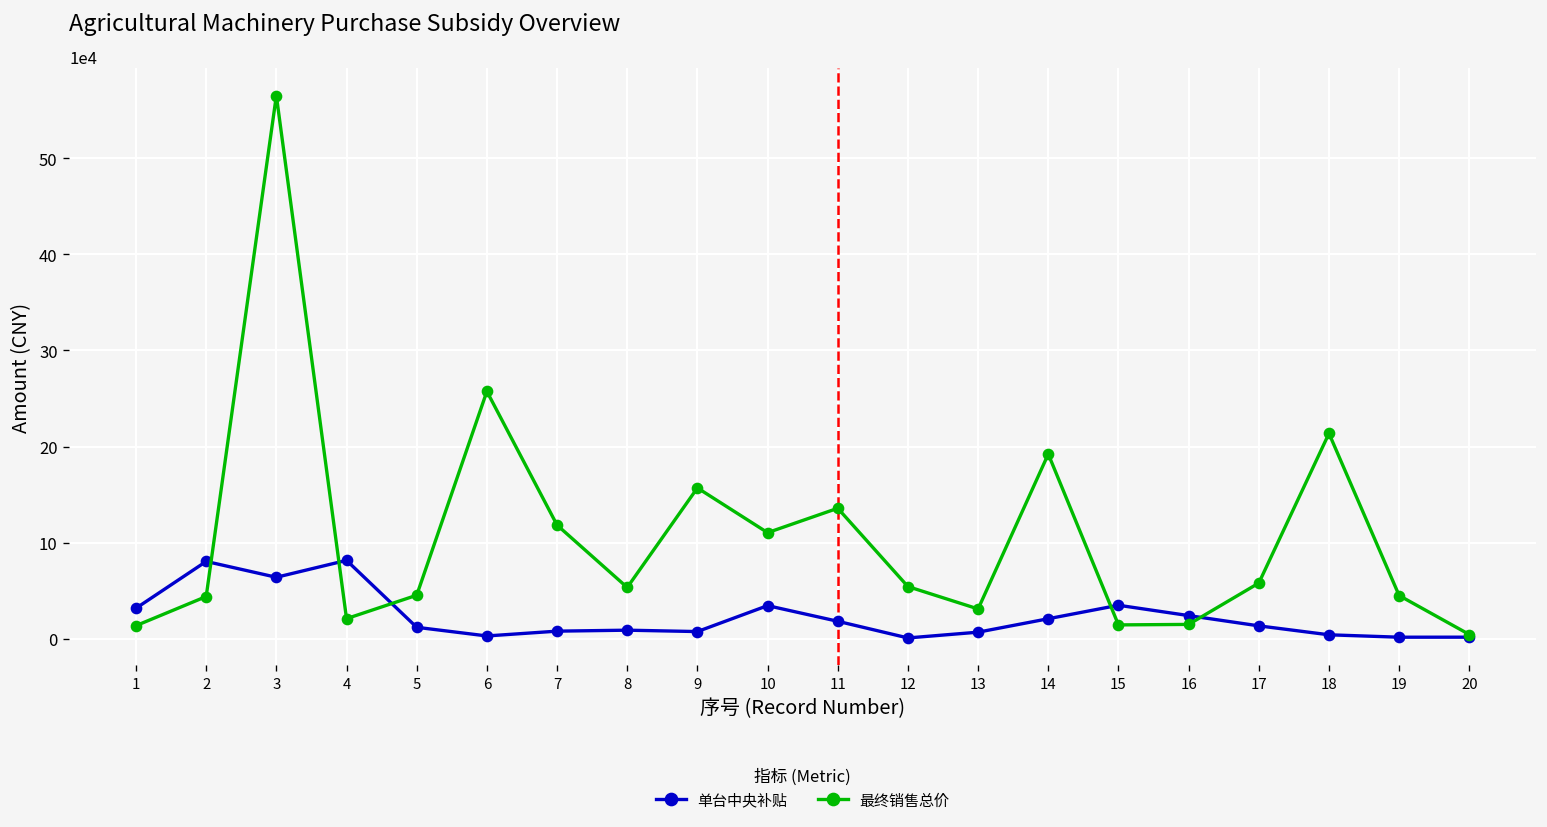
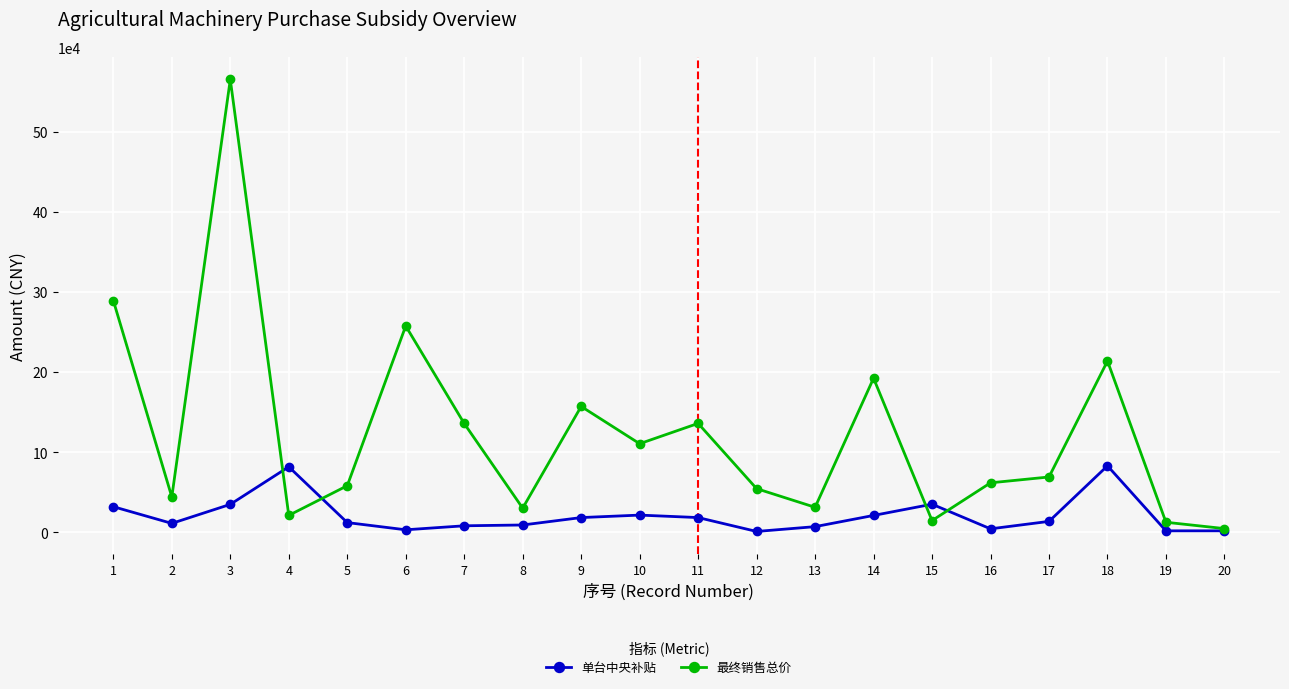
最终销售总价, 1: 10000 -> 290000
单台中央补贴, 2: 80000 -> 10000
单台中央补贴, 3: 60000 -> 30000
最终销售总价, 5: 50000 -> 60000
最终销售总价, 7: 120000 -> 140000
最终销售总价, 8: 50000 -> 30000
单台中央补贴, 9: 10000 -> 20000
单台中央补贴, 10: 30000 -> 20000
单台中央补贴, 16: 20000 -> 0
最终销售总价, 16: 20000 -> 60000
最终销售总价, 17: 60000 -> 70000
单台中央补贴, 18: 0 -> 80000
最终销售总价, 19: 50000 -> 10000
